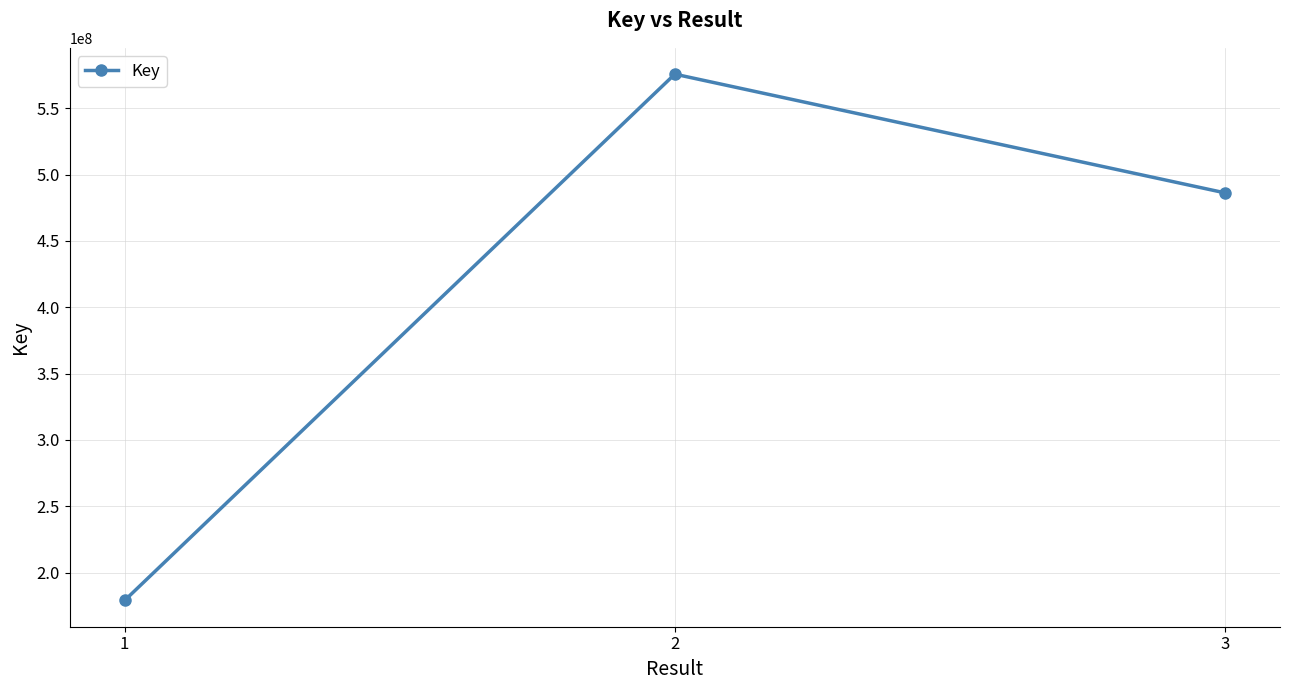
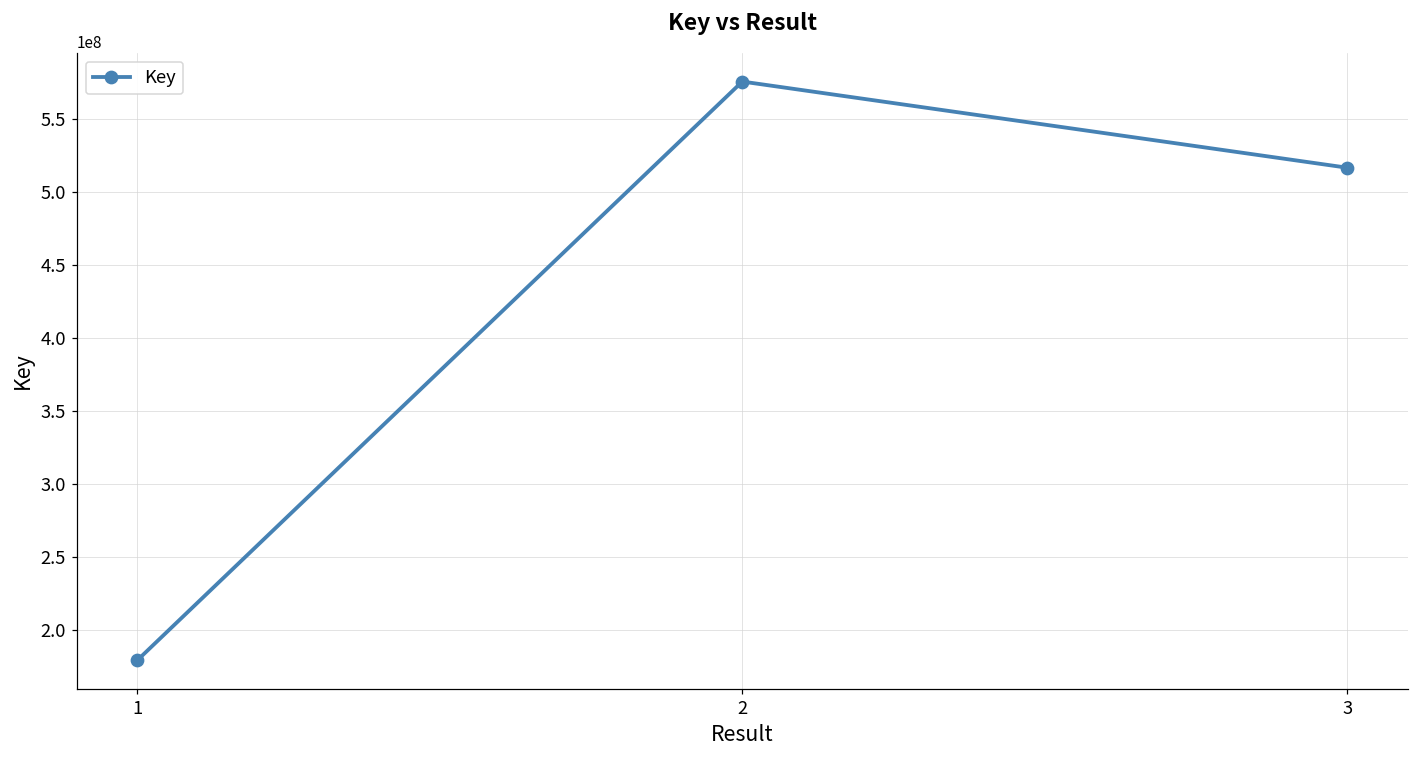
3: 486000000 -> 517000000
